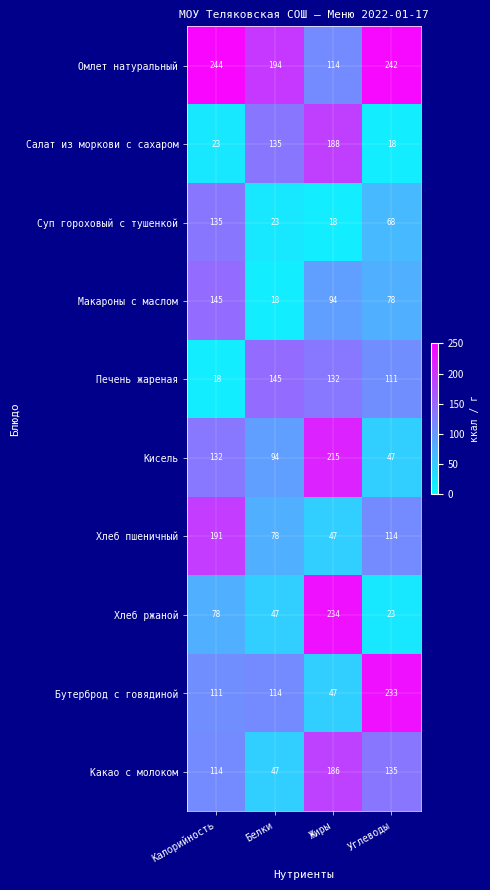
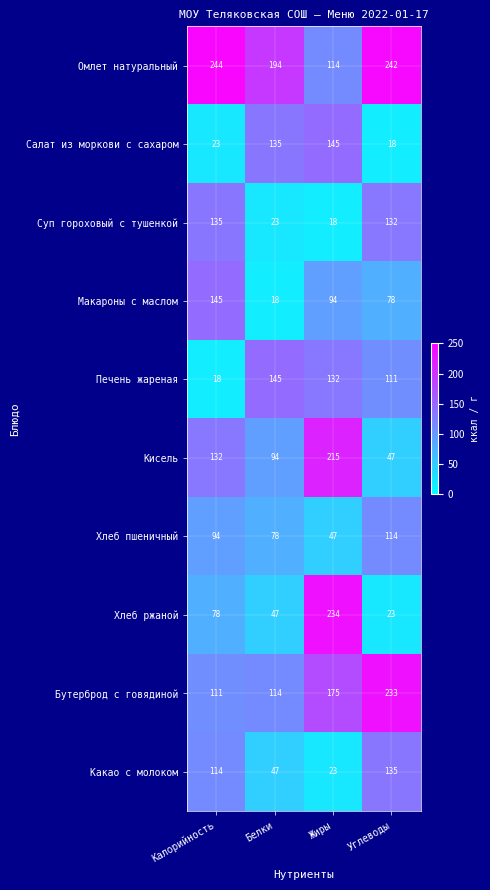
Салат из моркови с сахаром, Жиры: 188 -> 145
Суп гороховый с тушенкой, Углеводы: 68 -> 132
Хлеб пшеничный, Калорийность: 191 -> 94
Бутерброд с говядиной, Жиры: 47 -> 175
Какао с молоком, Жиры: 186 -> 23
